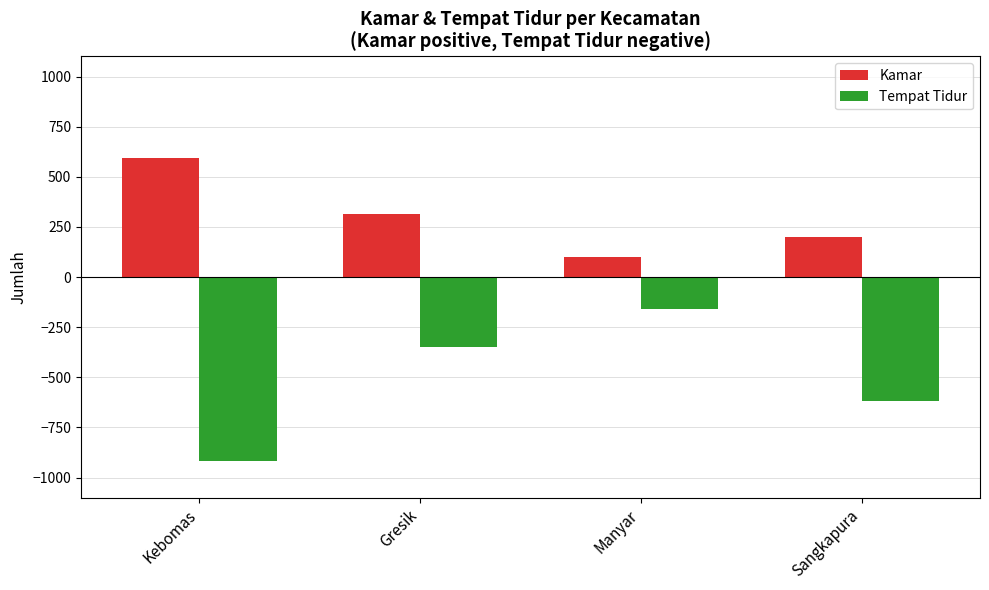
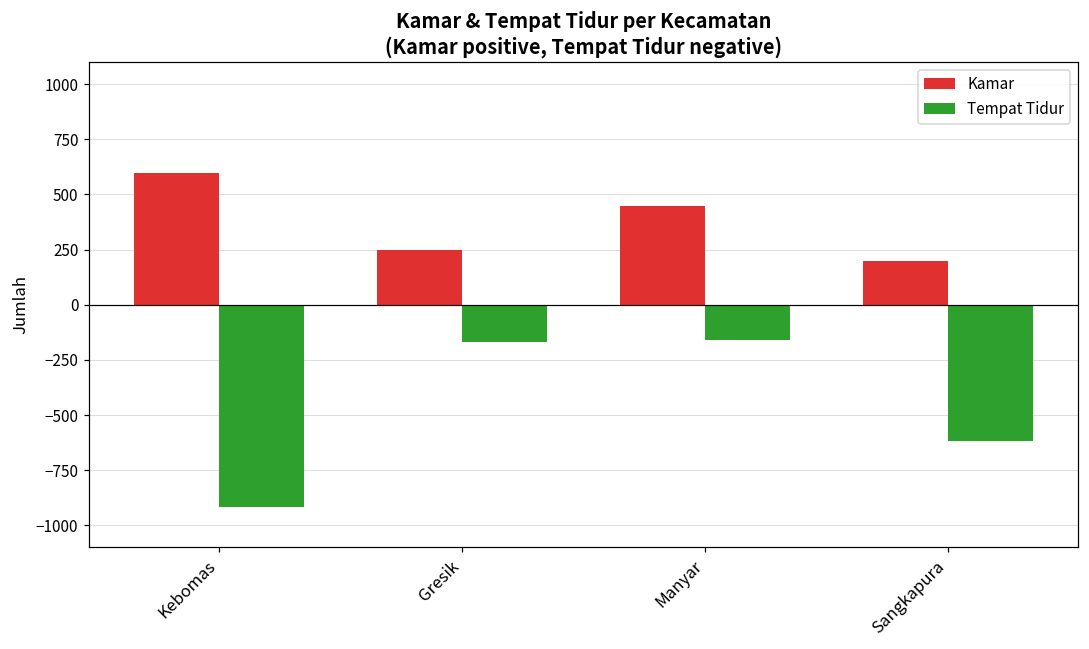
Kamar, Gresik: 320 -> 250
Tempat Tidur, Gresik: -350 -> -170
Kamar, Manyar: 100 -> 450
